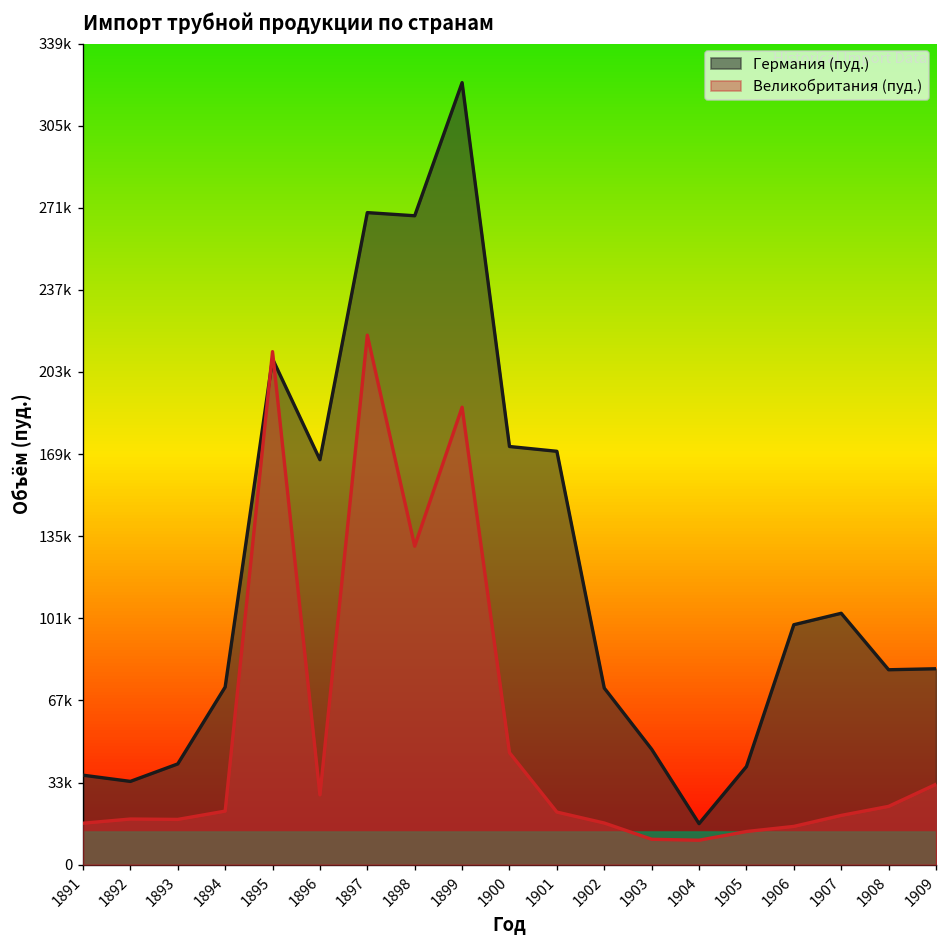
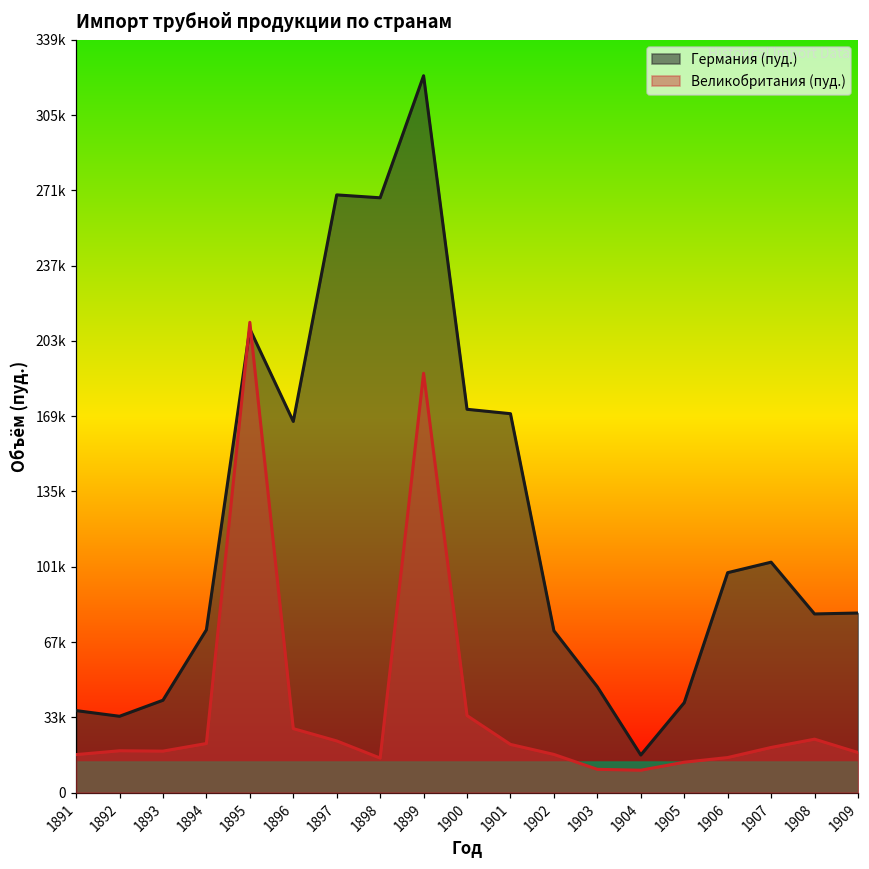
Великобритания (пуд.), 1897: 219000 -> 23000
Великобритания (пуд.), 1898: 132000 -> 16000
Великобритания (пуд.), 1900: 46000 -> 35000
Великобритания (пуд.), 1909: 33000 -> 18000
